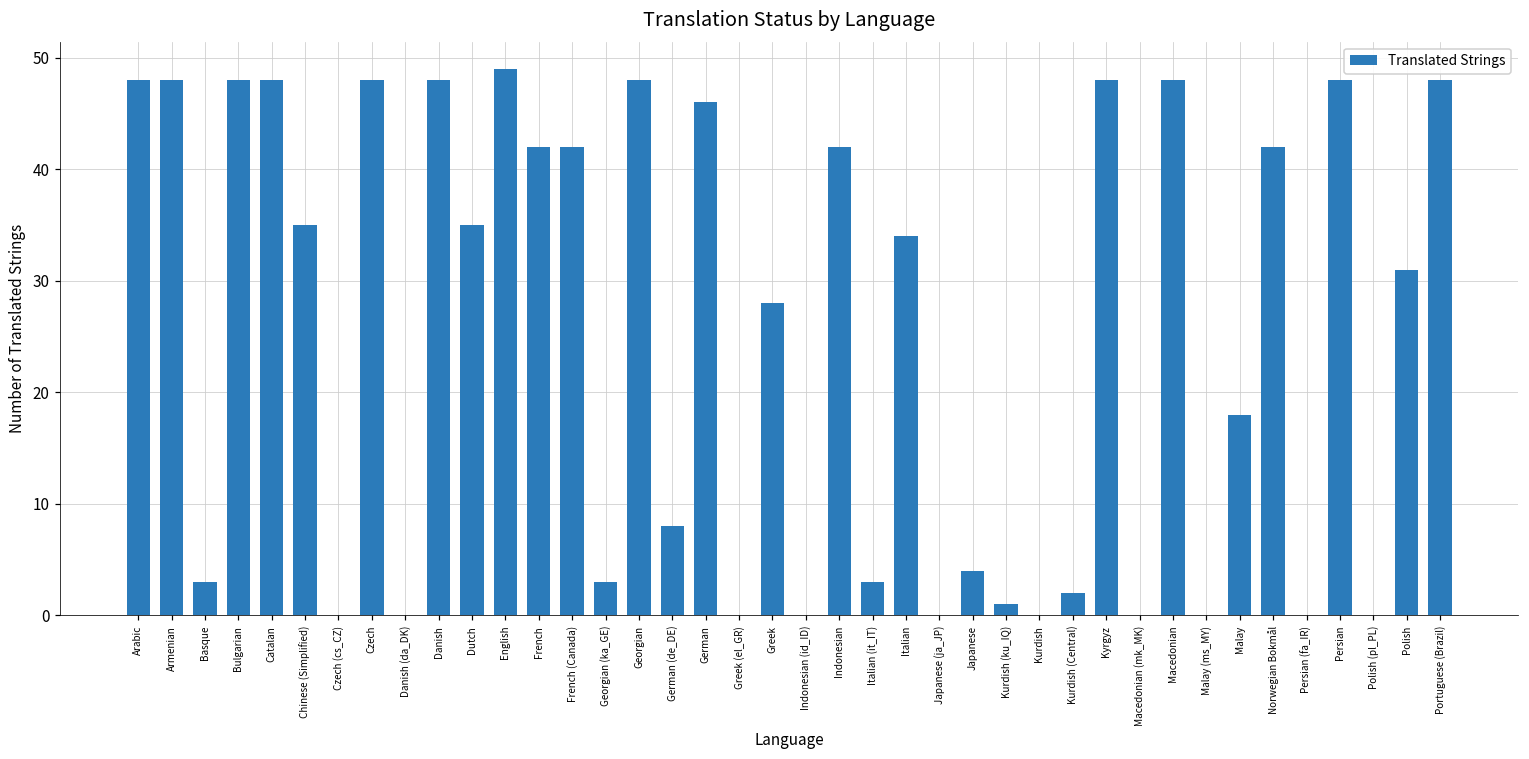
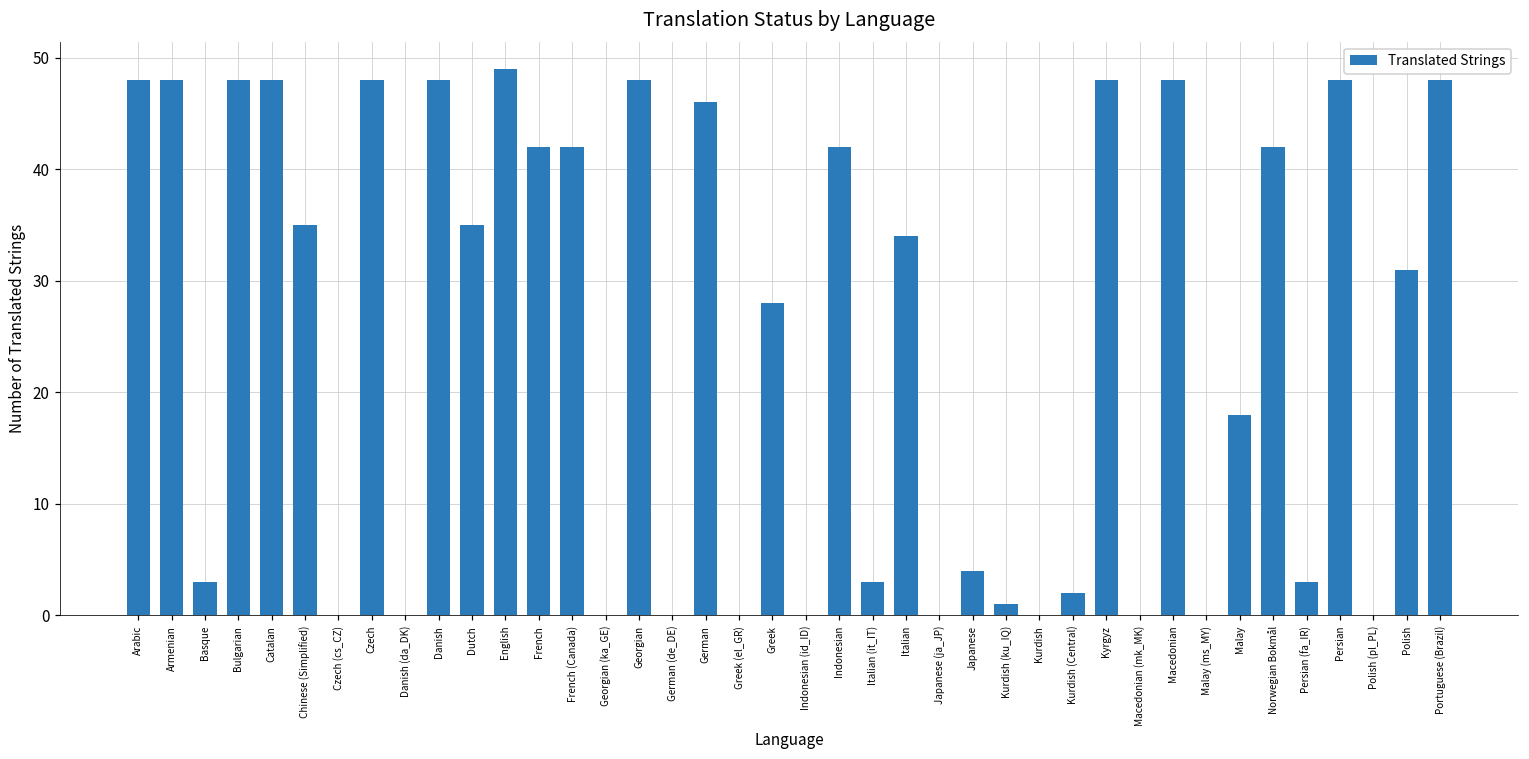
Georgian (ka_GE): 3 -> 0
German (de_DE): 8 -> 0
Persian (fa_IR): 0 -> 3
